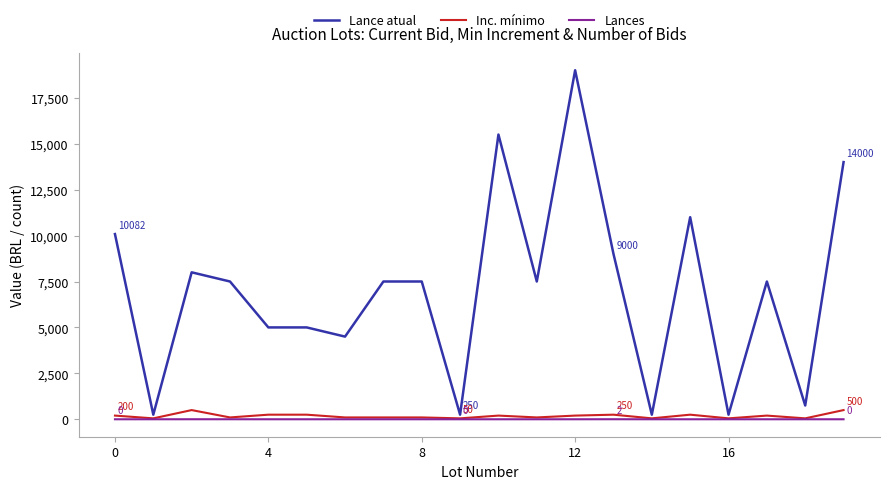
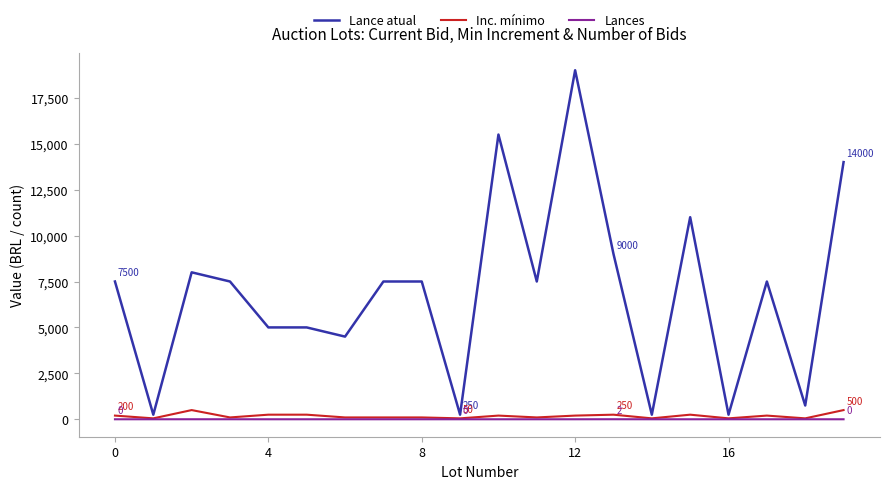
Lance atual, 0: 10082 -> 7500
